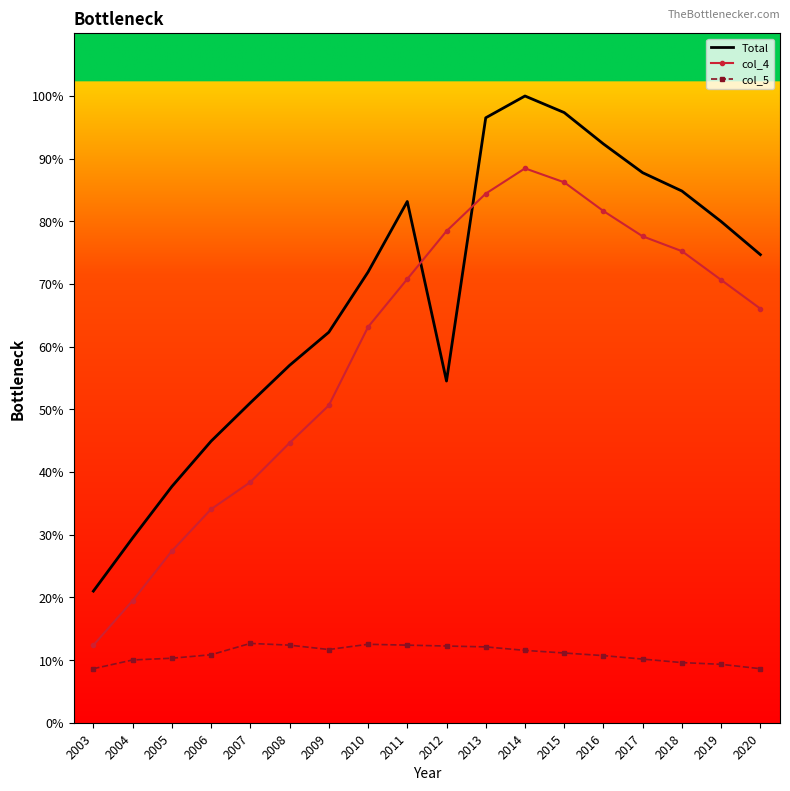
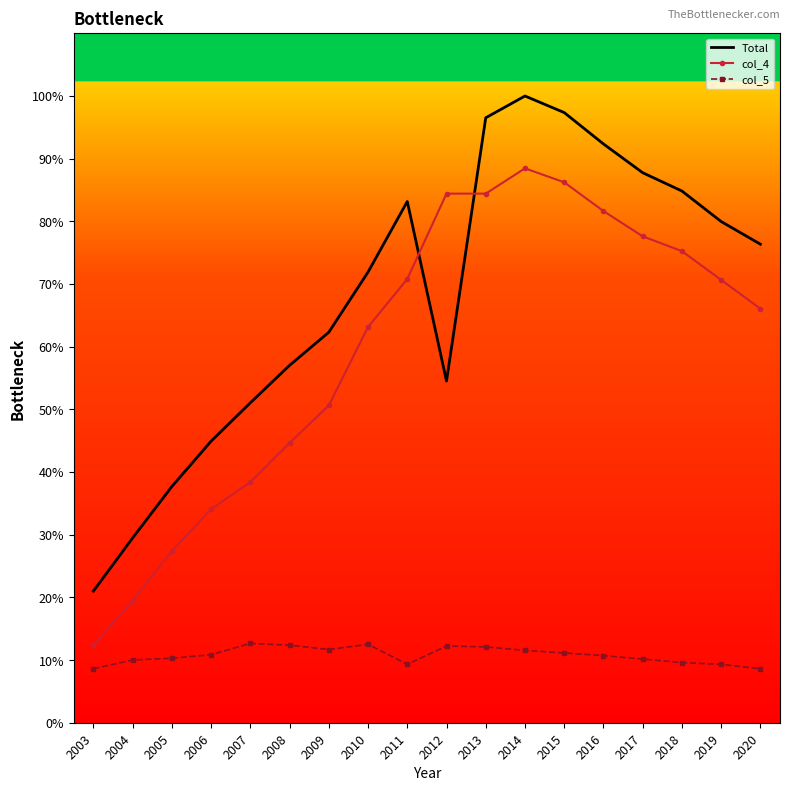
col_5, 2011: 12% -> 9%
col_4, 2012: 78% -> 84%
Total, 2020: 75% -> 76%
